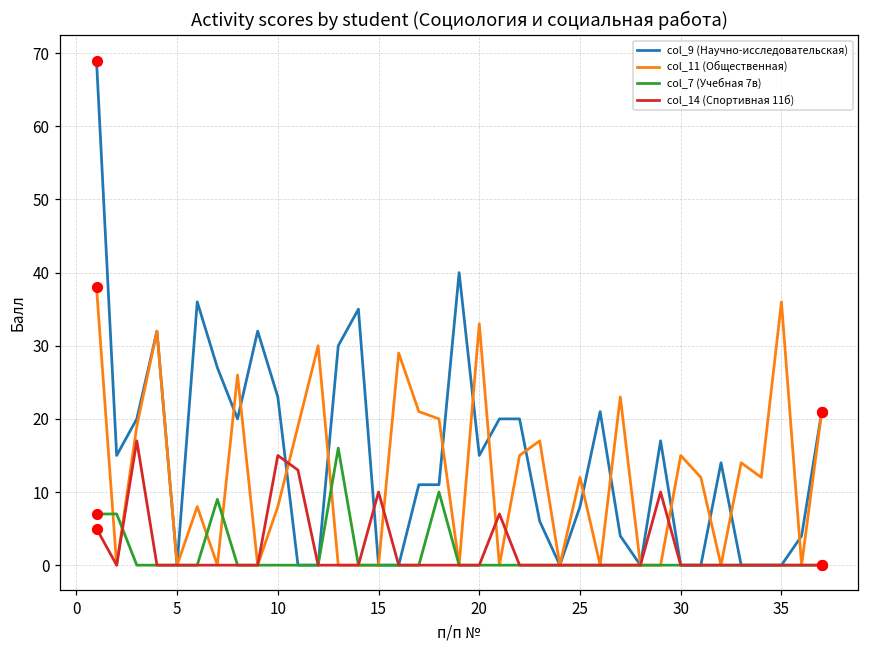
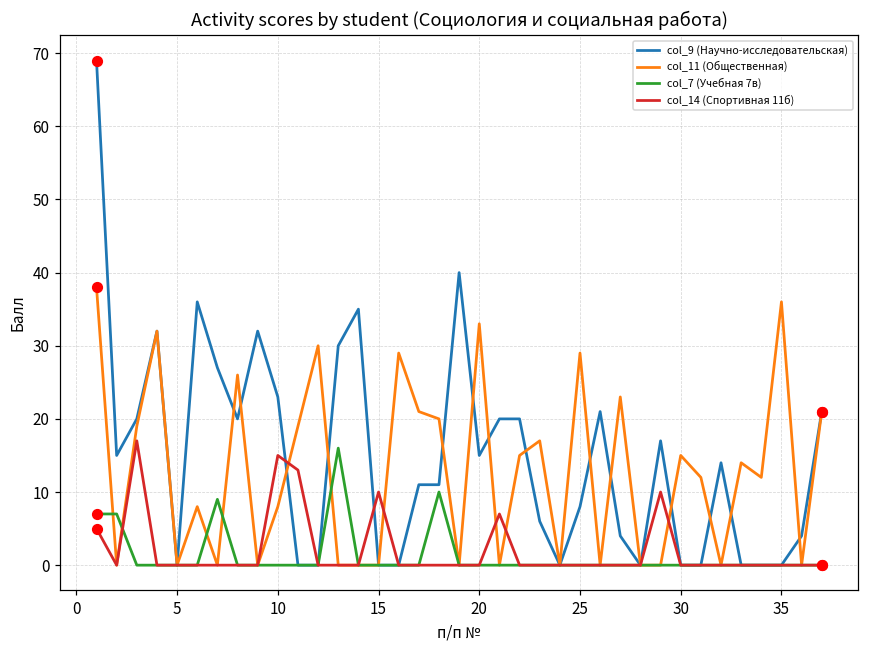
col_11 (Общественная), 25: 12 -> 29
